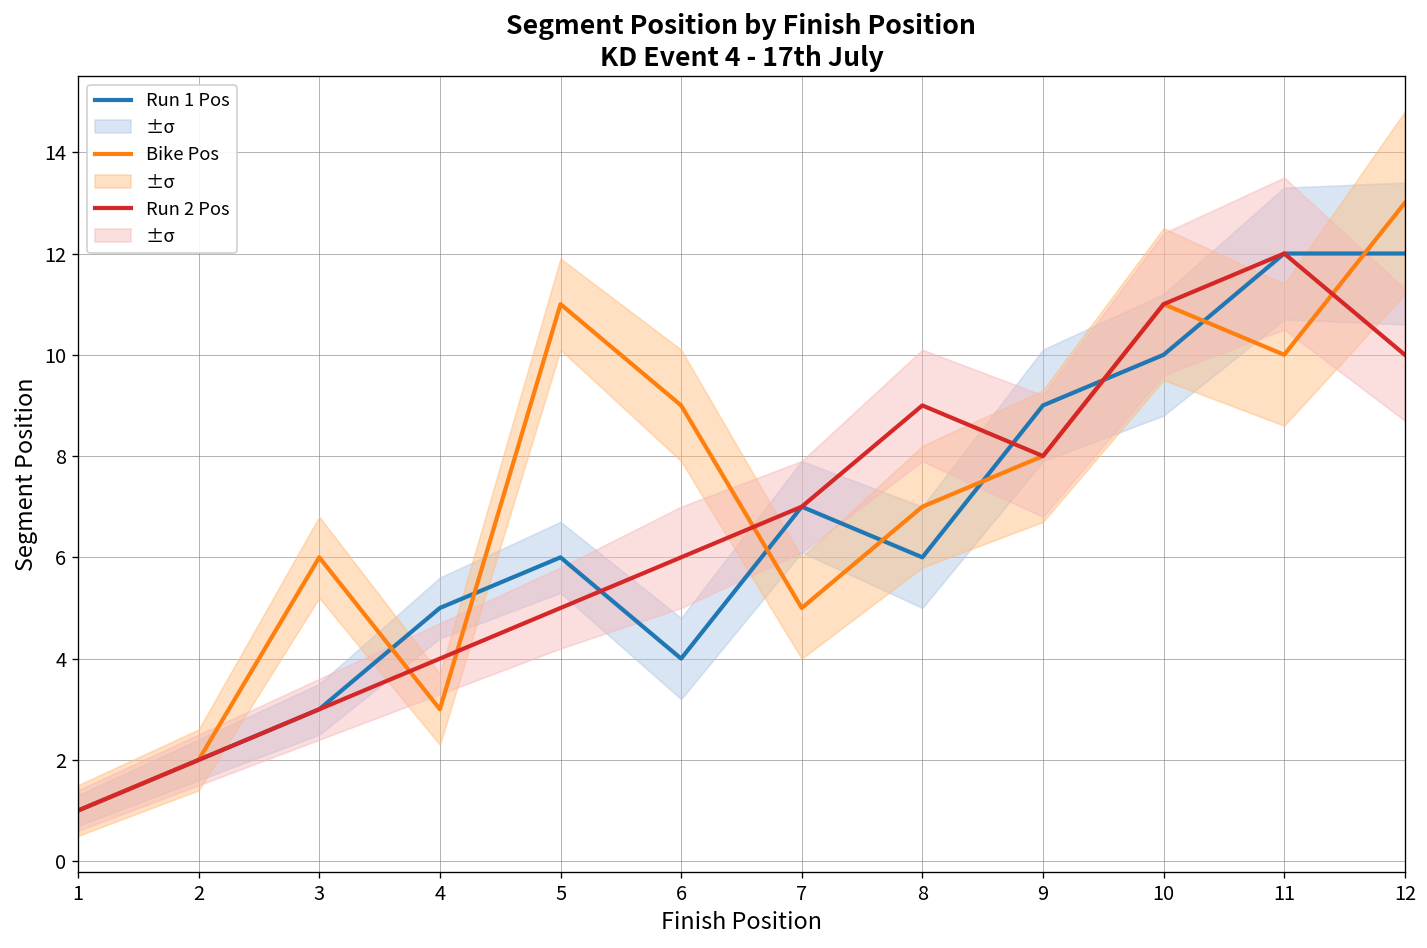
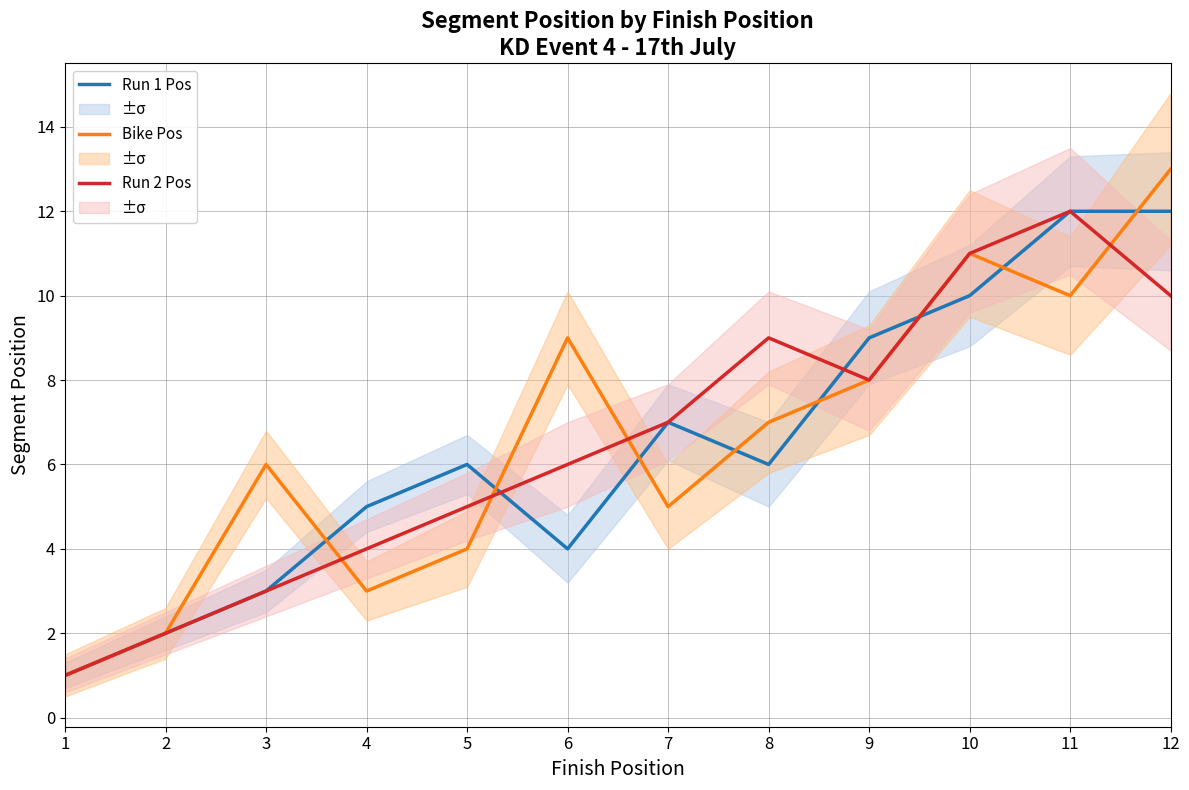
Bike Pos, 5: 11 -> 4
